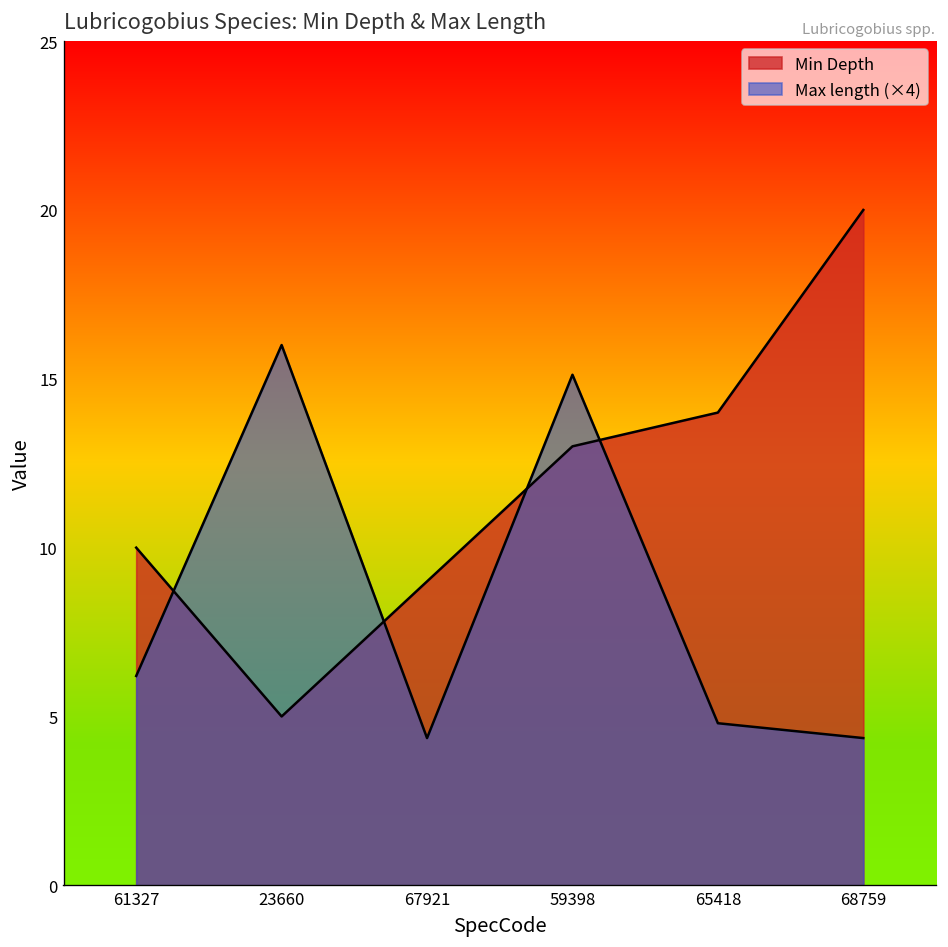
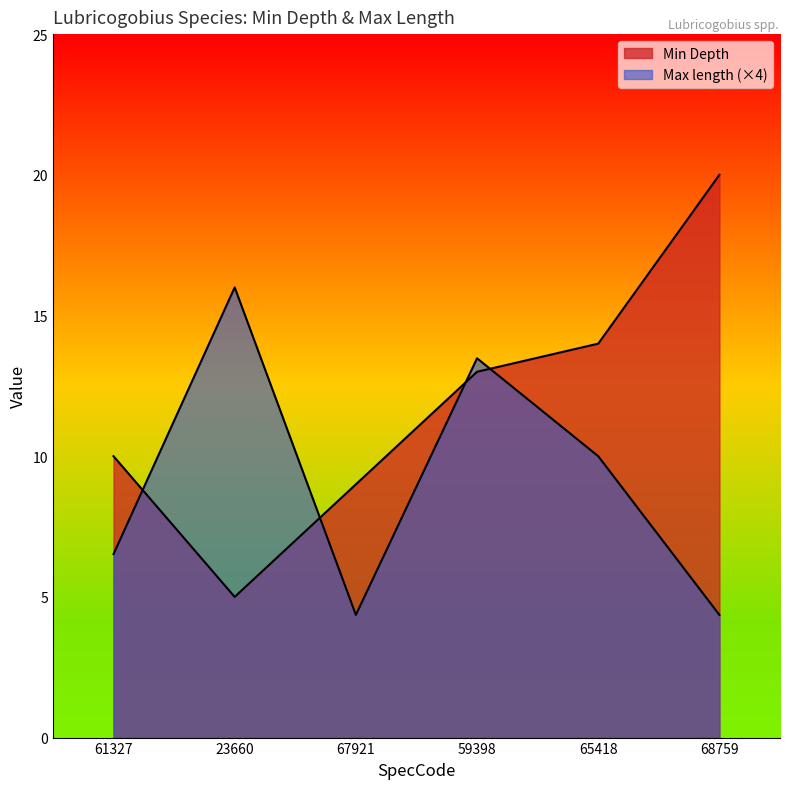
Max length (×4), 61327: 6.2 -> 6.5
Max length (×4), 59398: 15.1 -> 13.5
Max length (×4), 65418: 4.8 -> 10.0
